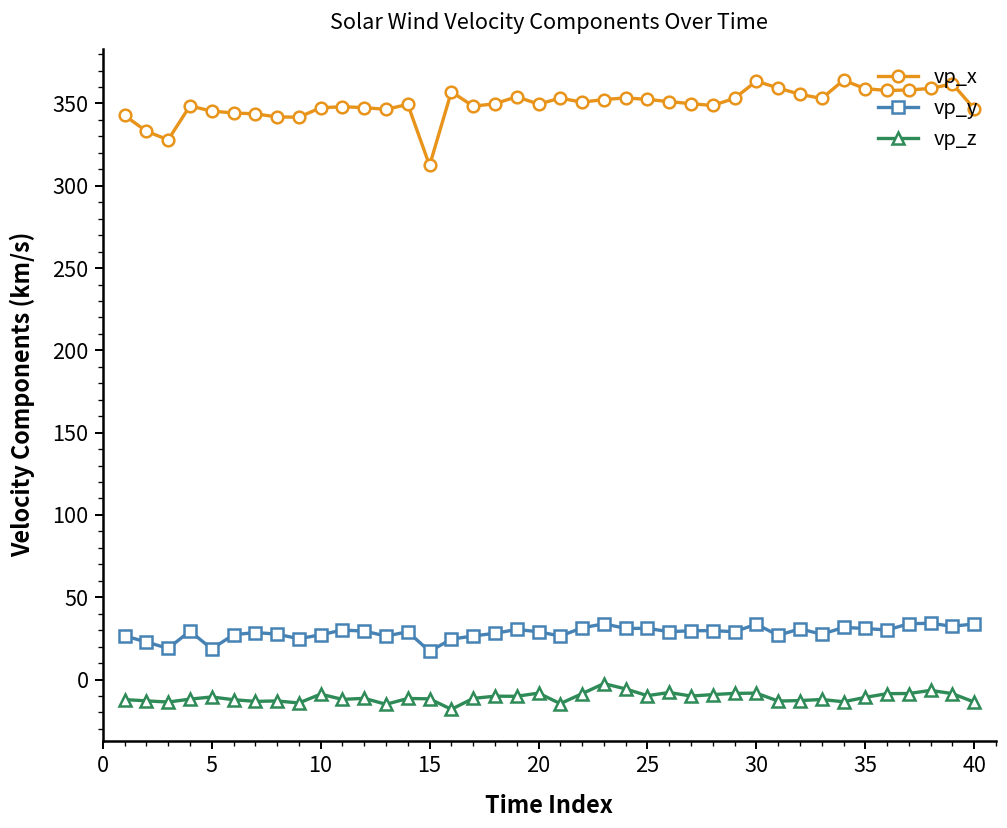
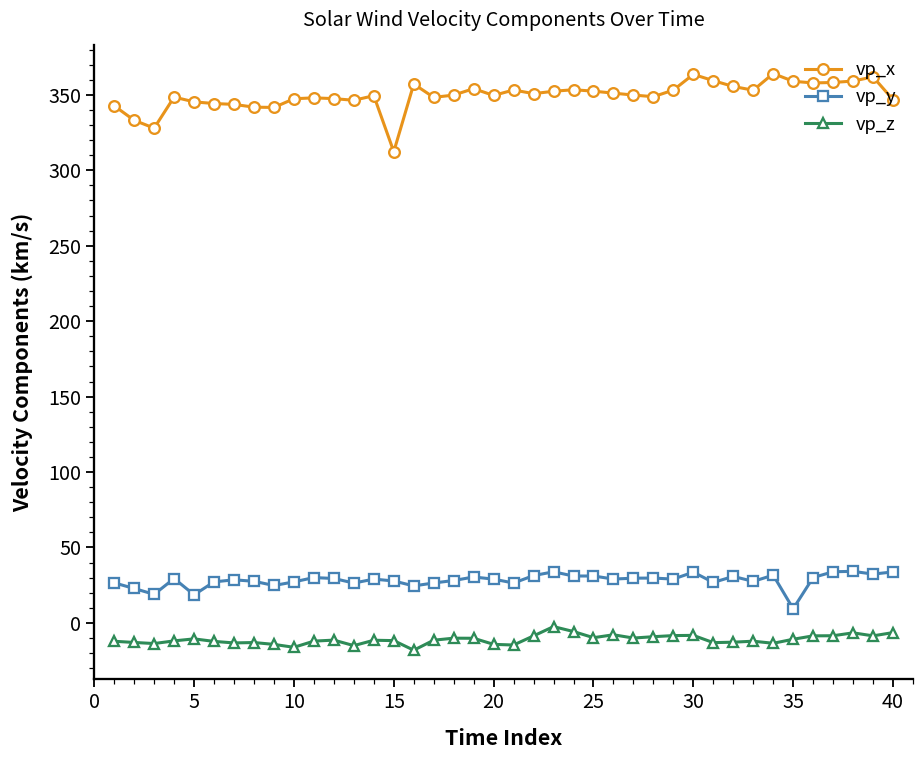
vp_z, 10: -9 -> -16
vp_y, 15: 17 -> 28
vp_z, 20: -8 -> -14
vp_y, 35: 31 -> 9
vp_z, 40: -14 -> -6
